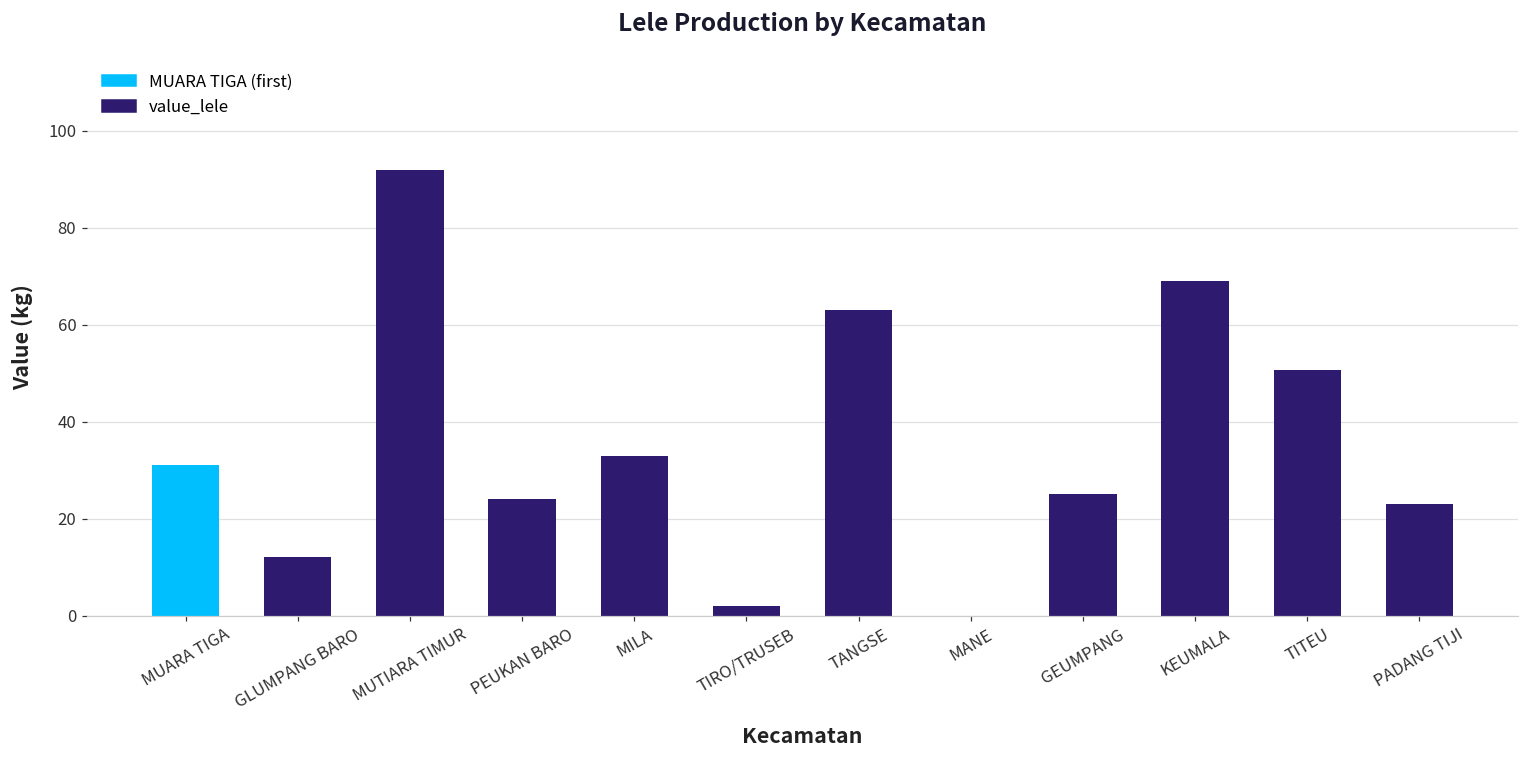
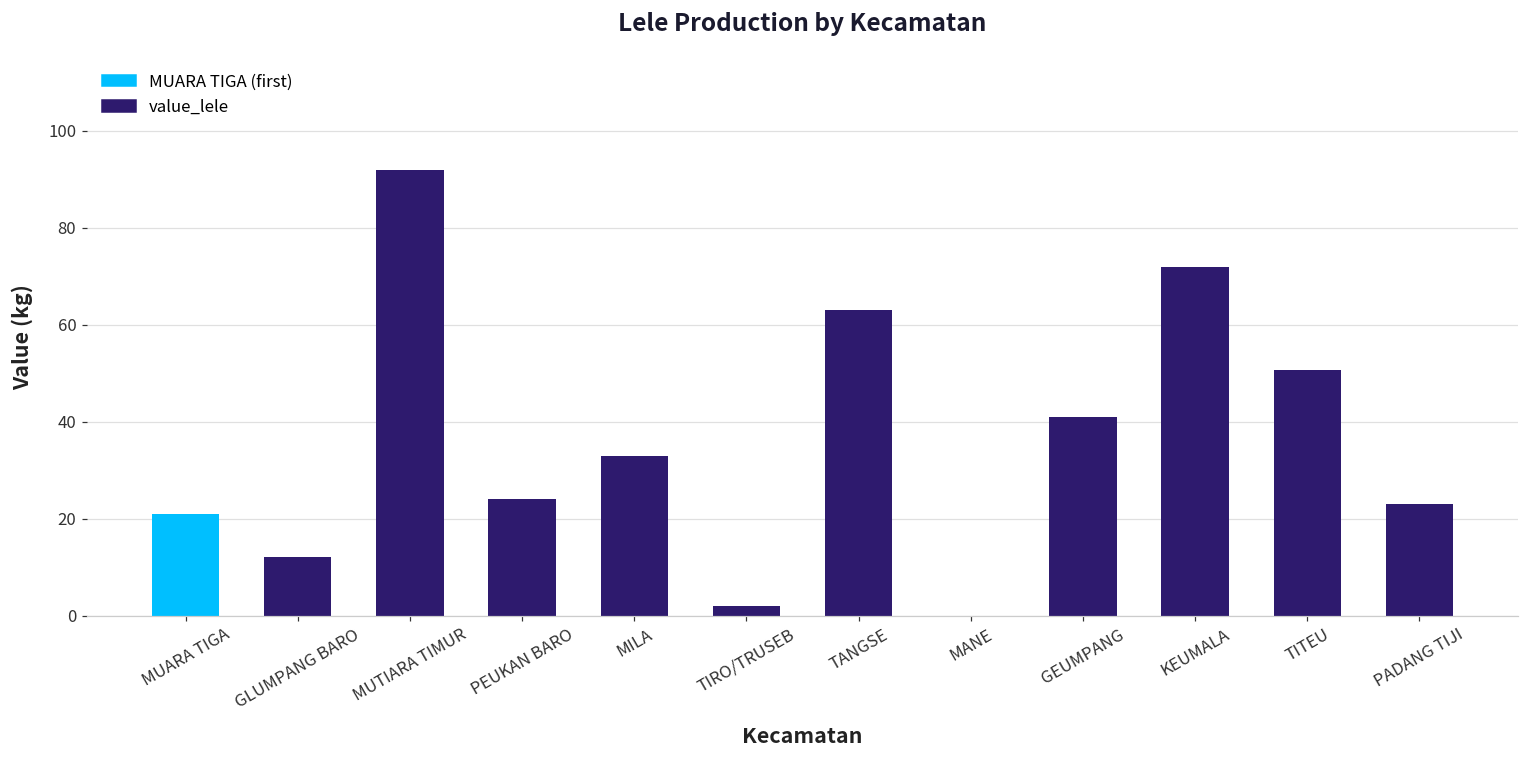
MUARA TIGA: 31 -> 21
GEUMPANG: 25 -> 41
KEUMALA: 69 -> 72
